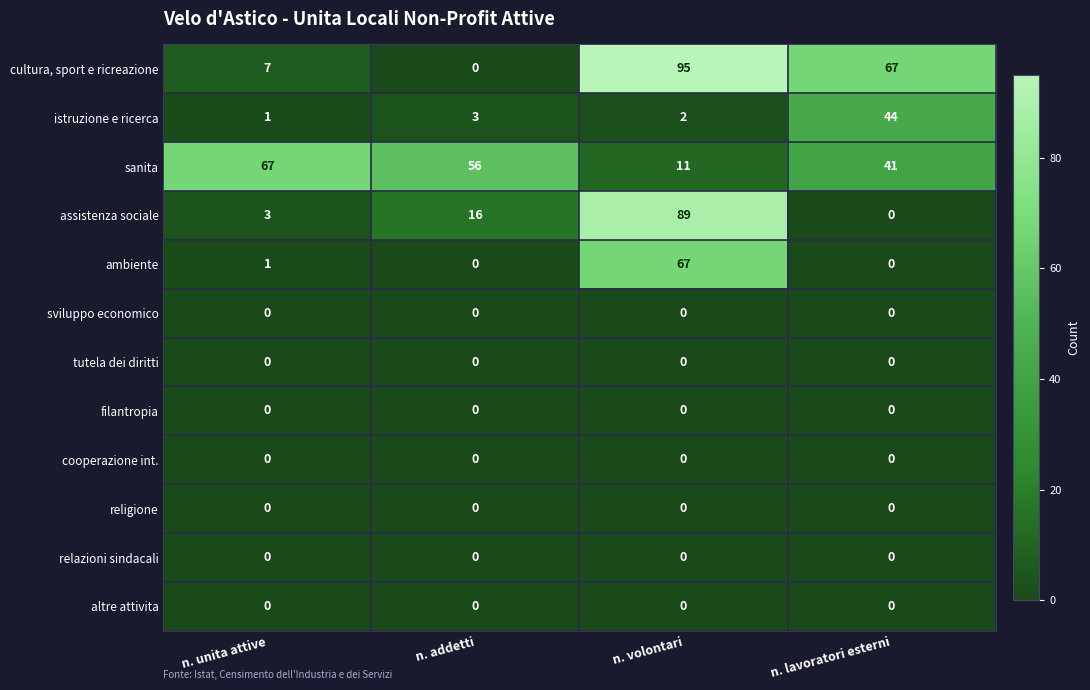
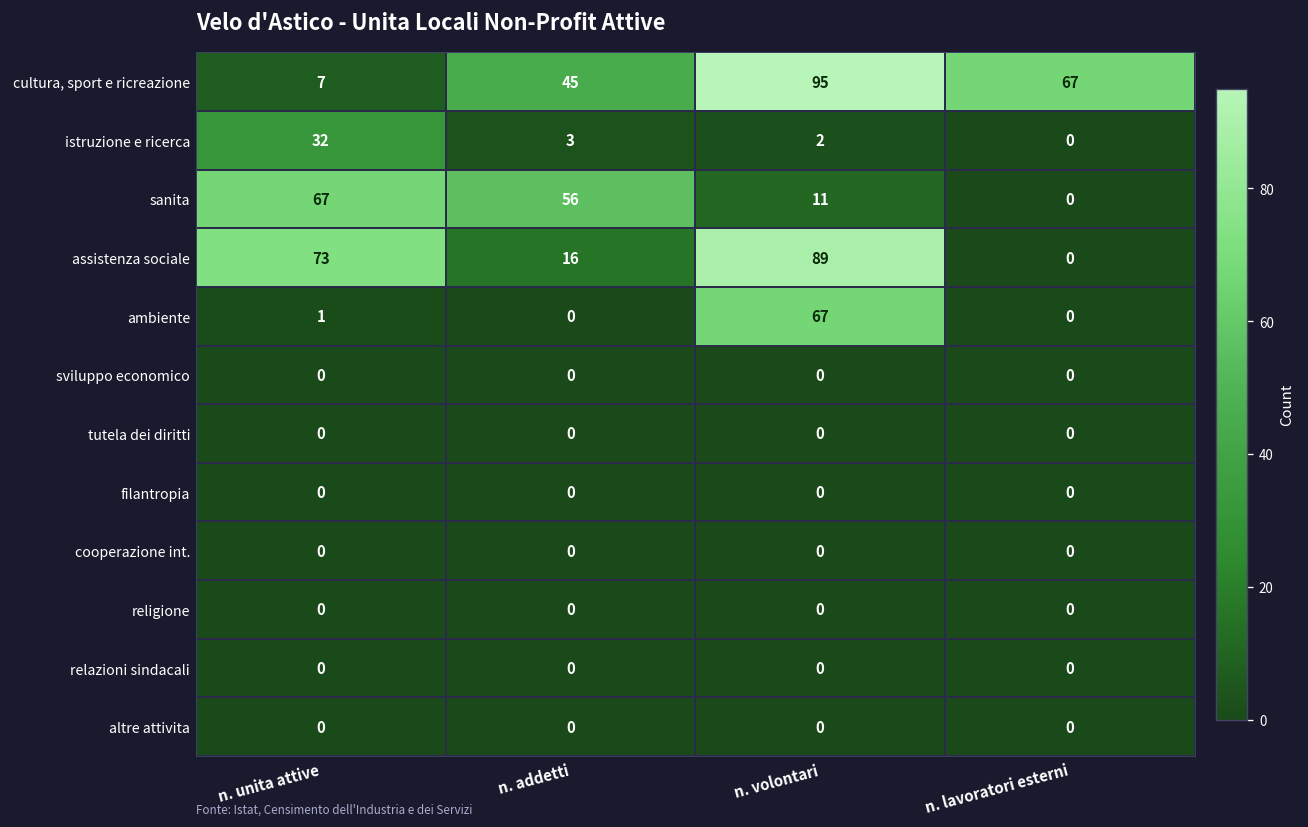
cultura, sport e ricreazione, n. addetti: 0 -> 45
istruzione e ricerca, n. unita attive: 1 -> 32
istruzione e ricerca, n. lavoratori esterni: 44 -> 0
sanita, n. lavoratori esterni: 41 -> 0
assistenza sociale, n. unita attive: 3 -> 73
